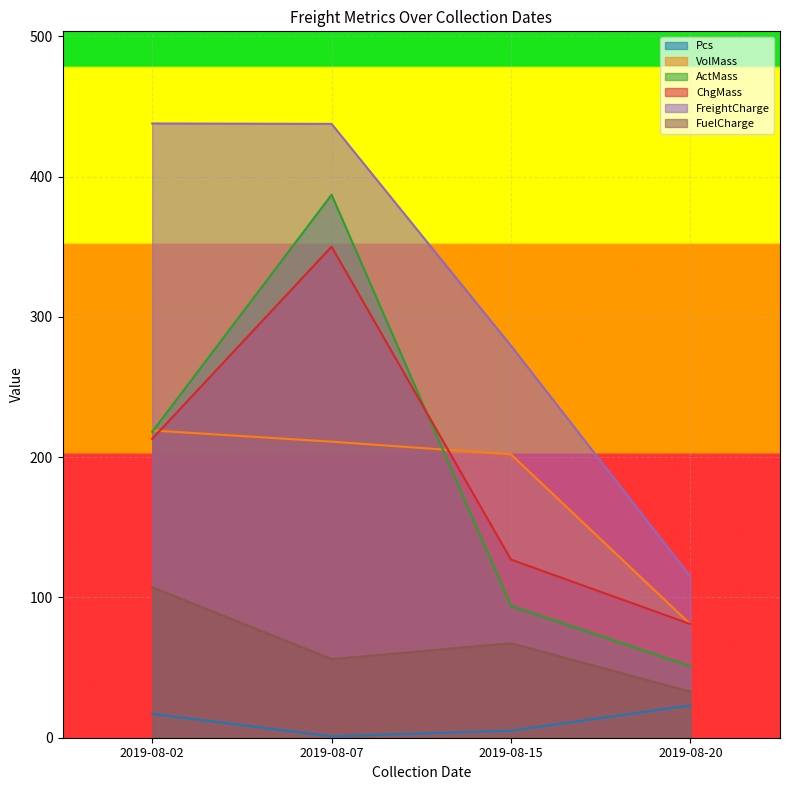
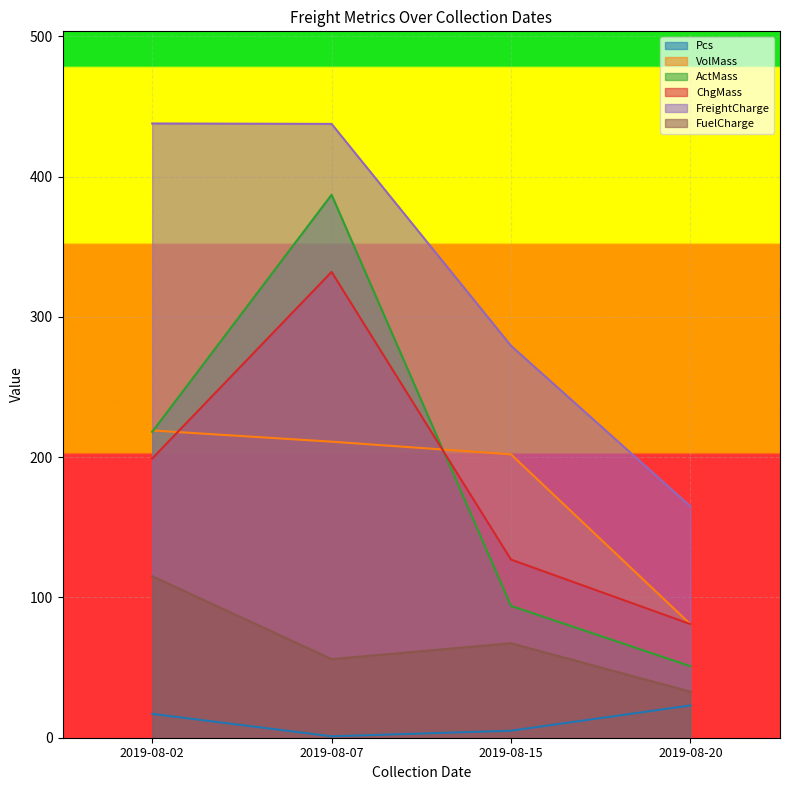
ChgMass, 2019-08-02: 213 -> 199
FuelCharge, 2019-08-02: 107 -> 115
ChgMass, 2019-08-07: 350 -> 332
FreightCharge, 2019-08-20: 115 -> 165
